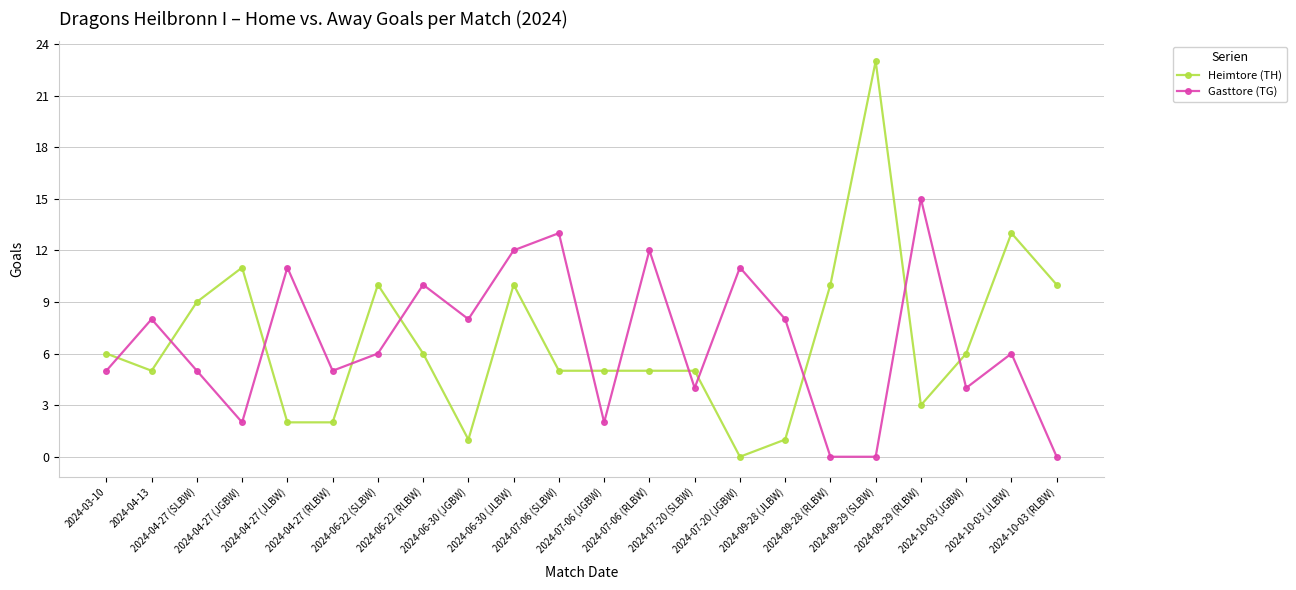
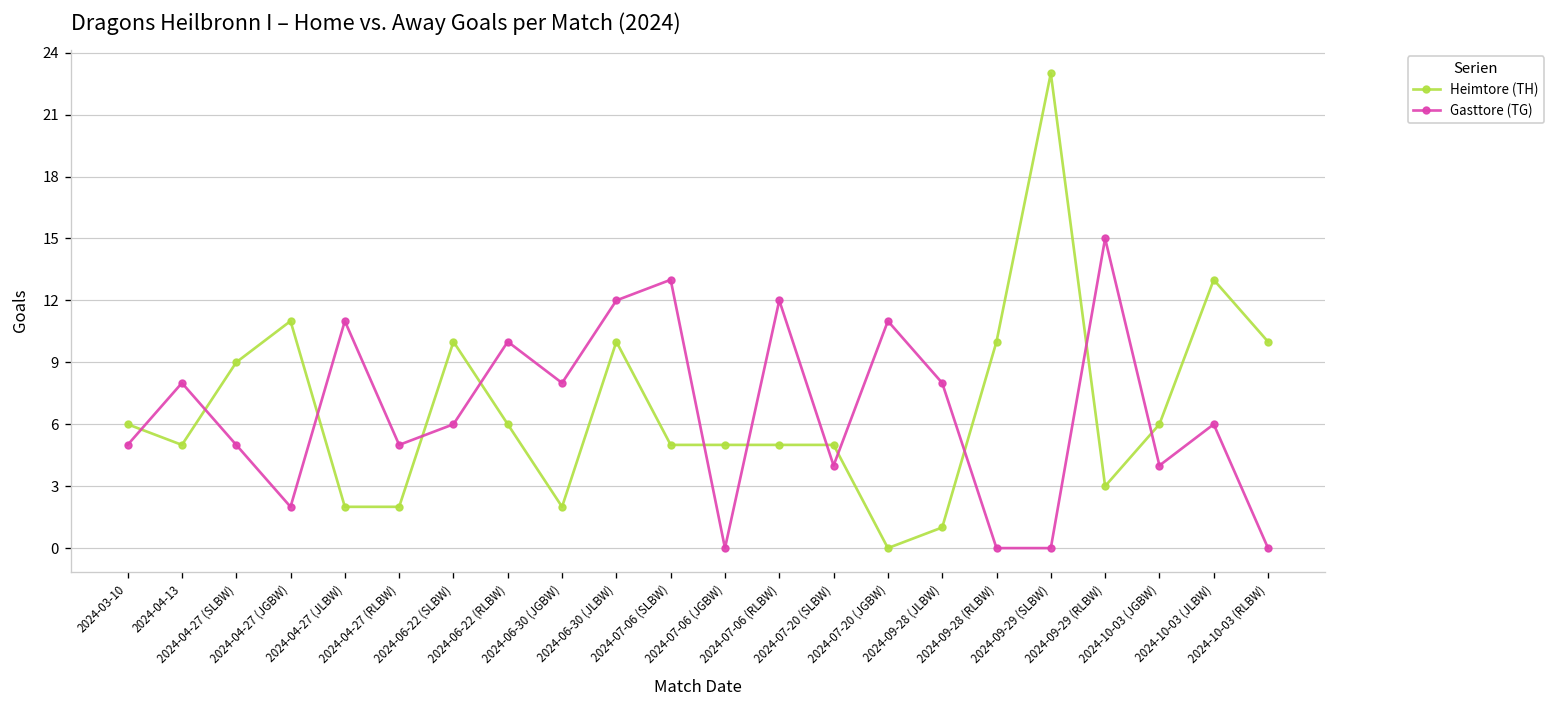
Heimtore (TH), 2024-06-30 (JGBW): 1 -> 2
Gasttore (TG), 2024-07-06 (JGBW): 2 -> 0
